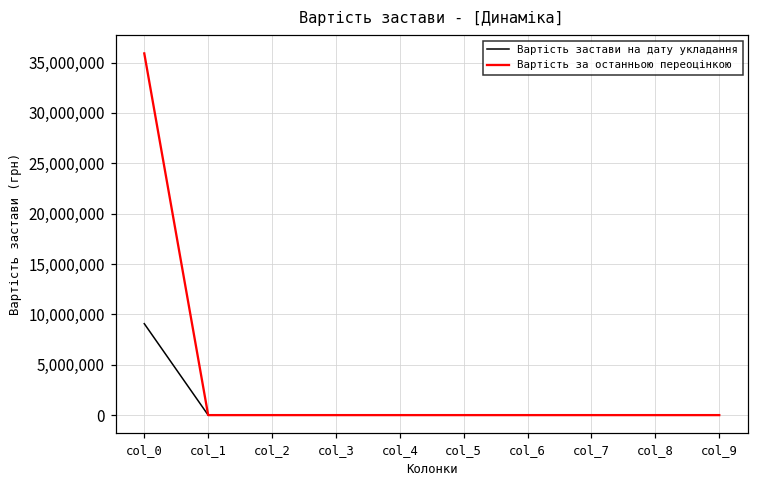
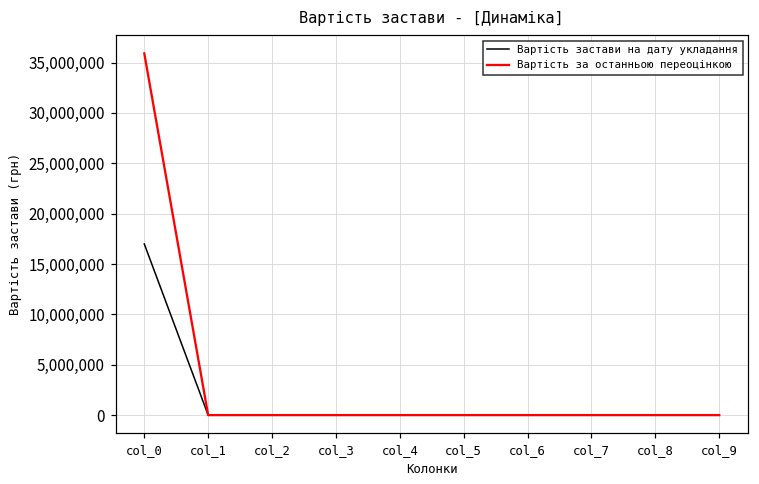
Вартість застави на дату укладання, col_0: 9,000,000 -> 17,000,000
